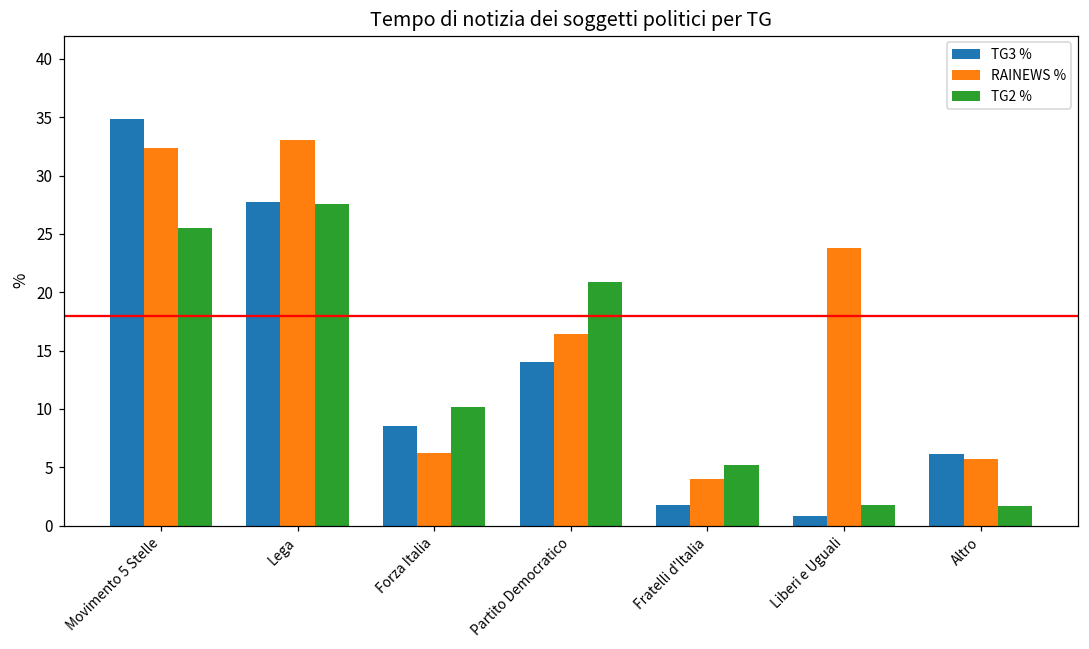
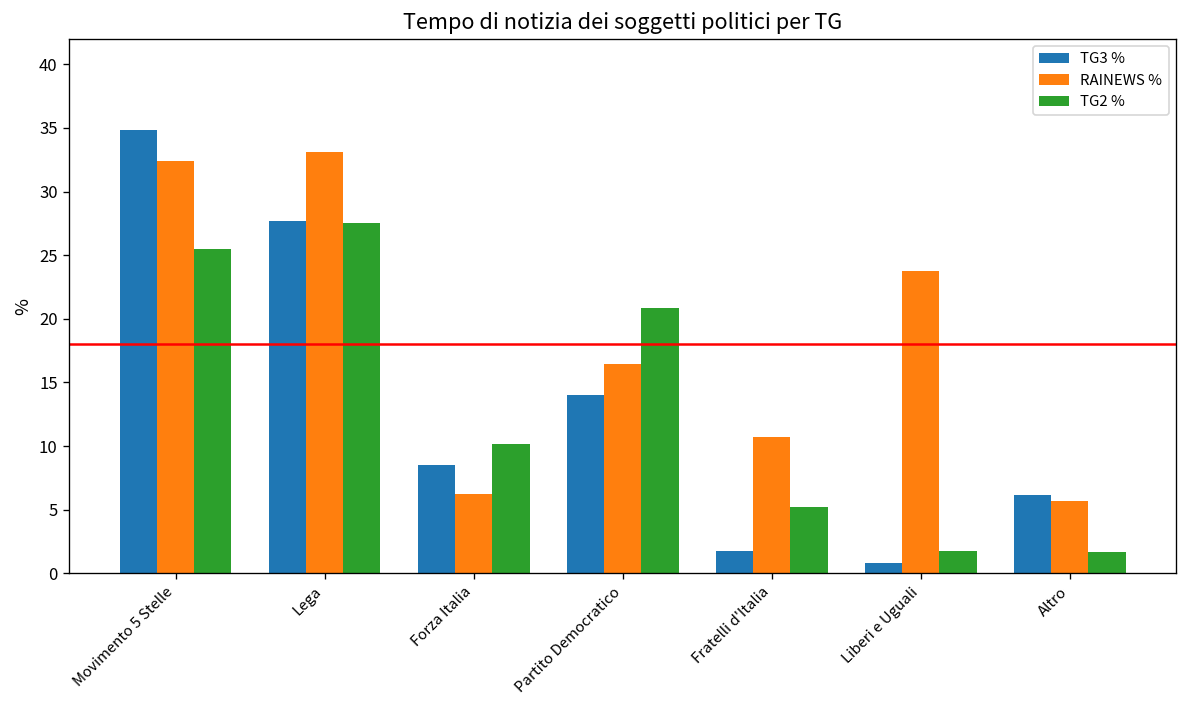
RAINEWS %, Fratelli d'Italia: 4.0 -> 10.7
